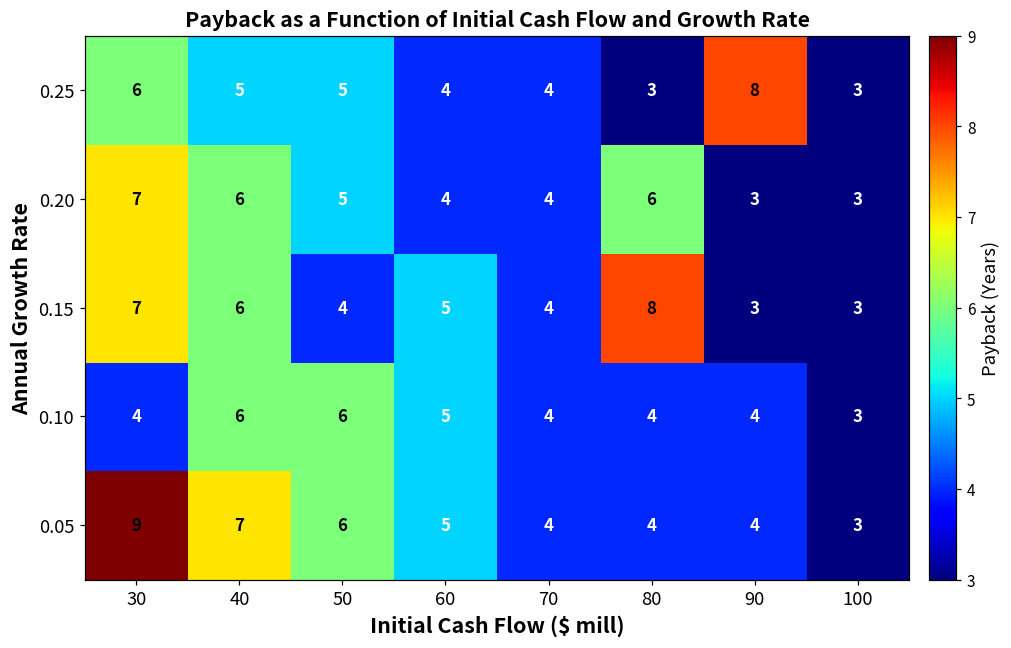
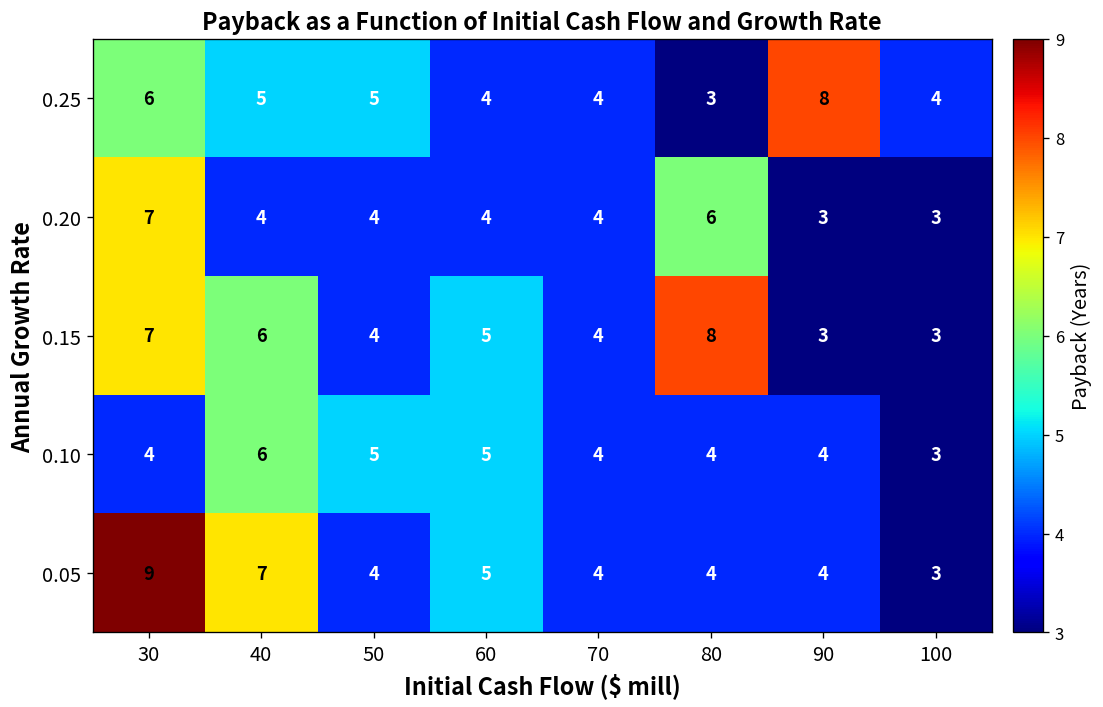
0.25, 100: 3 -> 4
0.20, 40: 6 -> 4
0.20, 50: 5 -> 4
0.10, 50: 6 -> 5
0.05, 50: 6 -> 4
